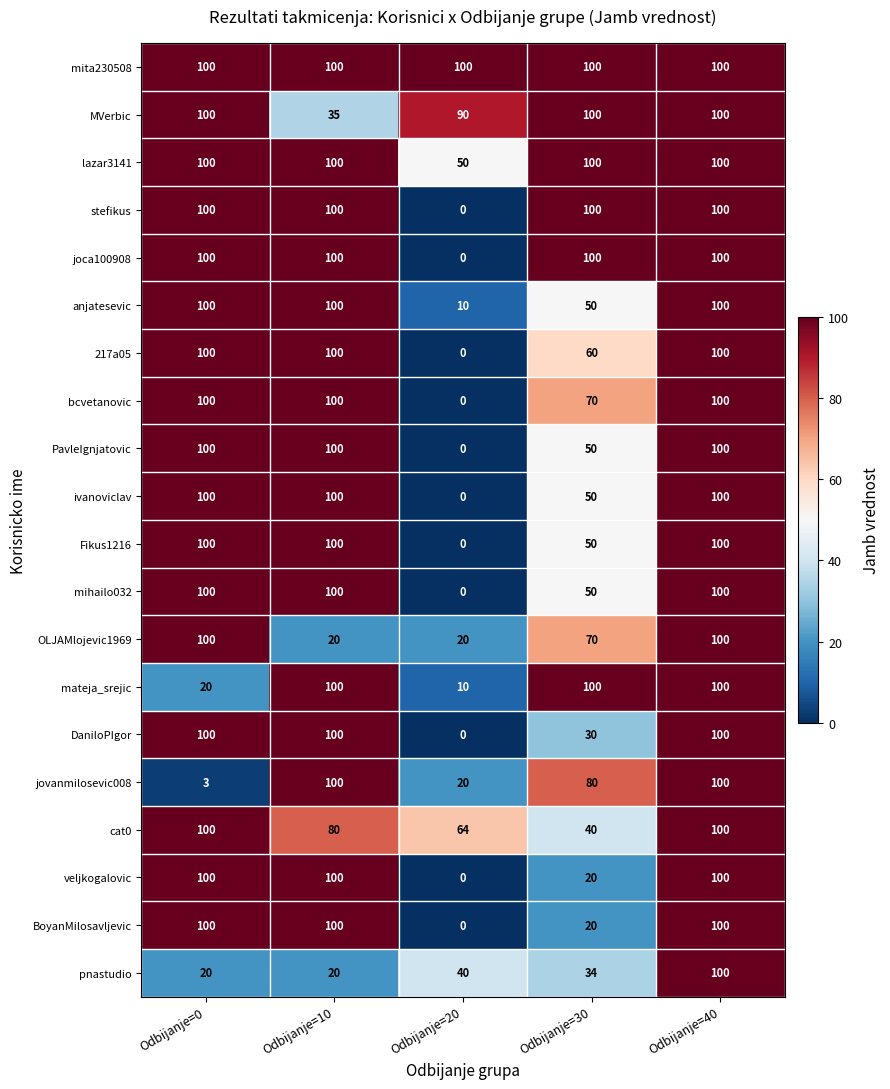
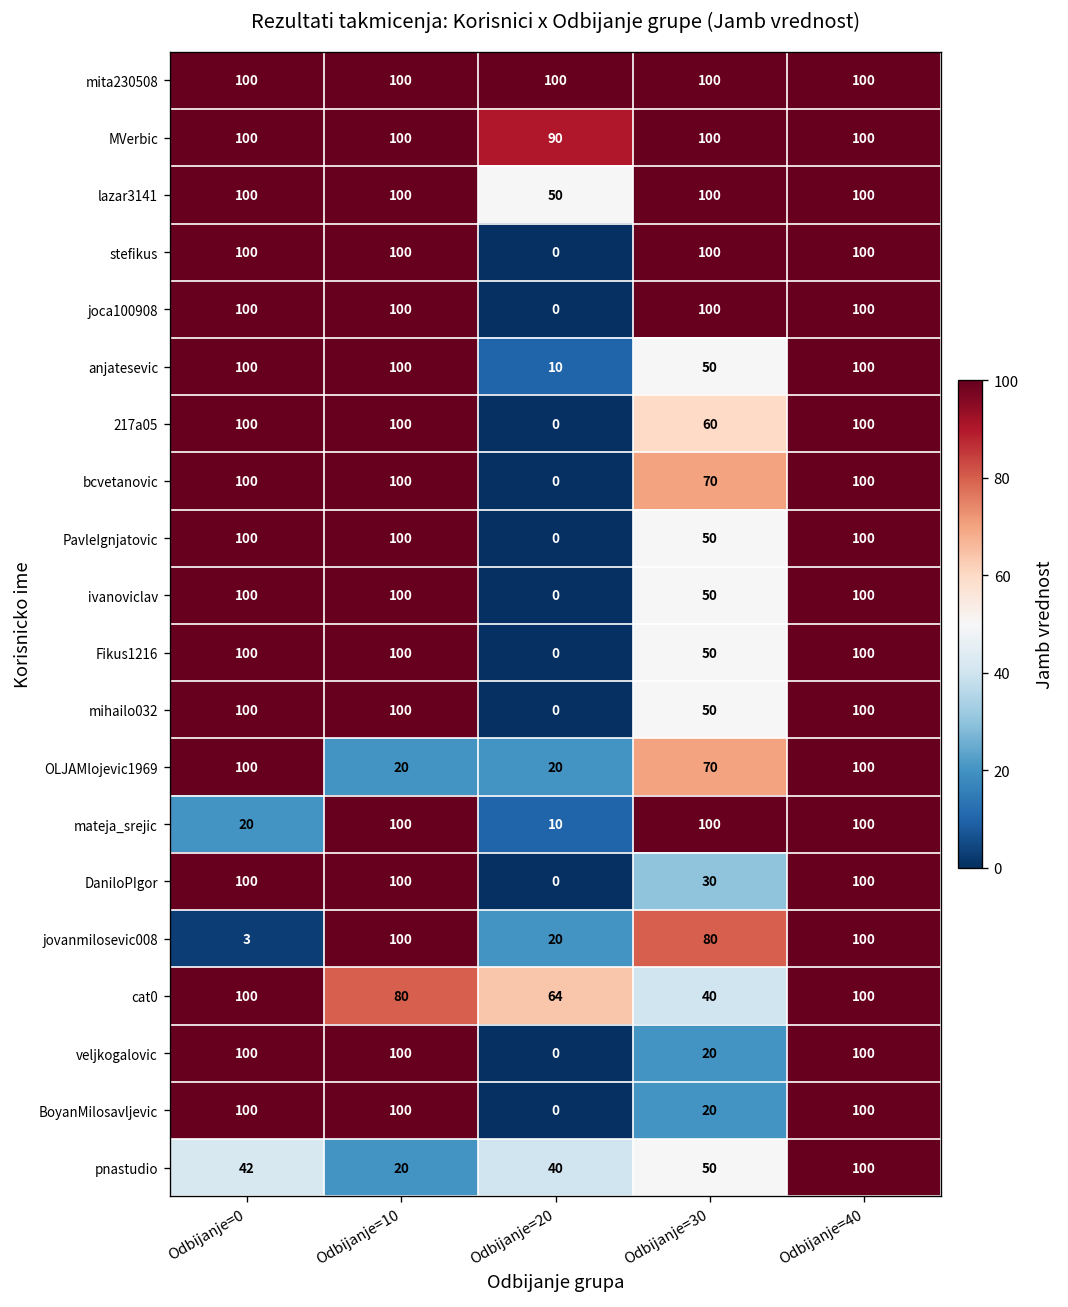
MVerbic, Odbijanje=10: 35 -> 100
pnastudio, Odbijanje=0: 20 -> 42
pnastudio, Odbijanje=30: 34 -> 50
